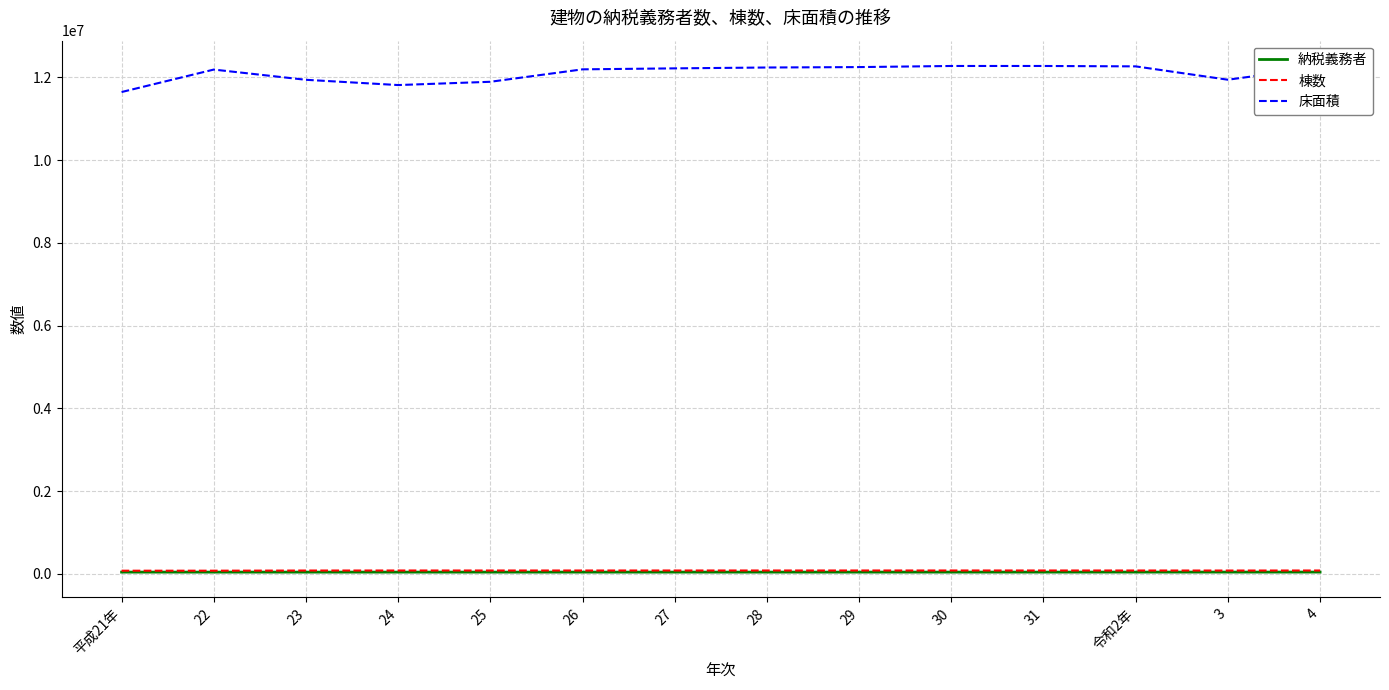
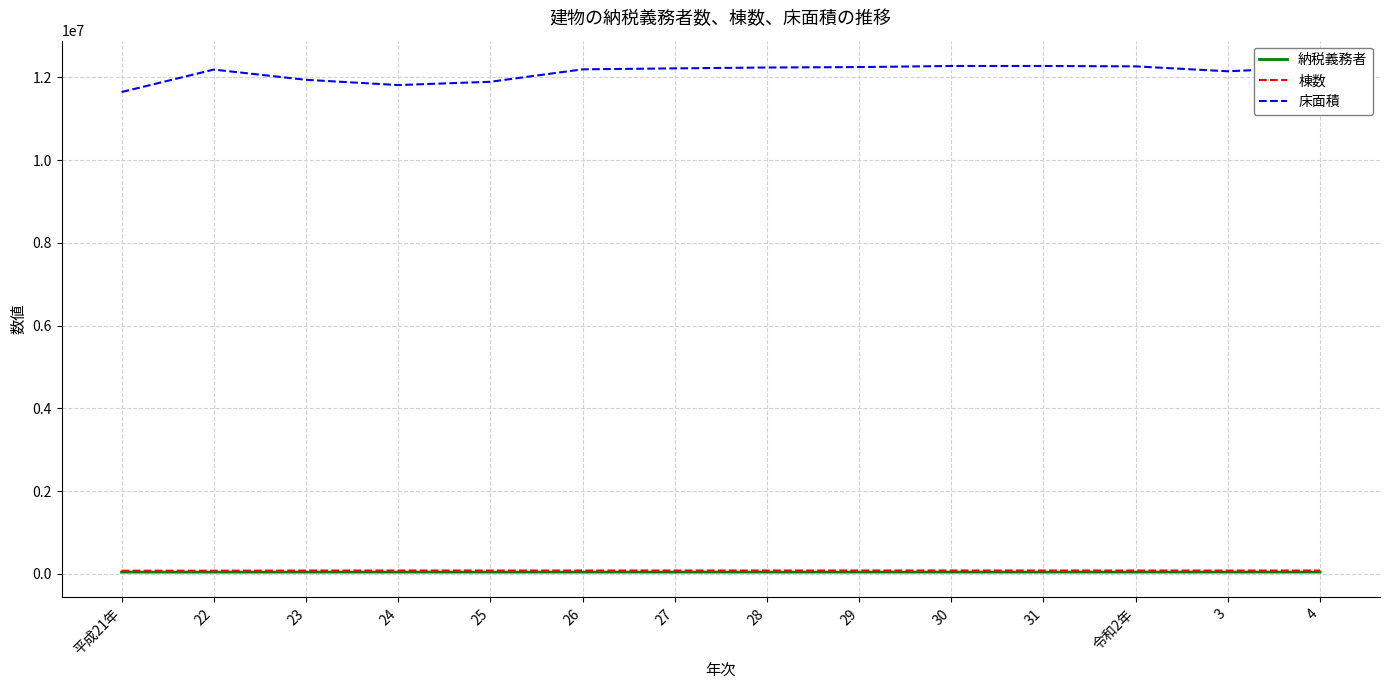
床面積, 3: 11900000 -> 12100000
